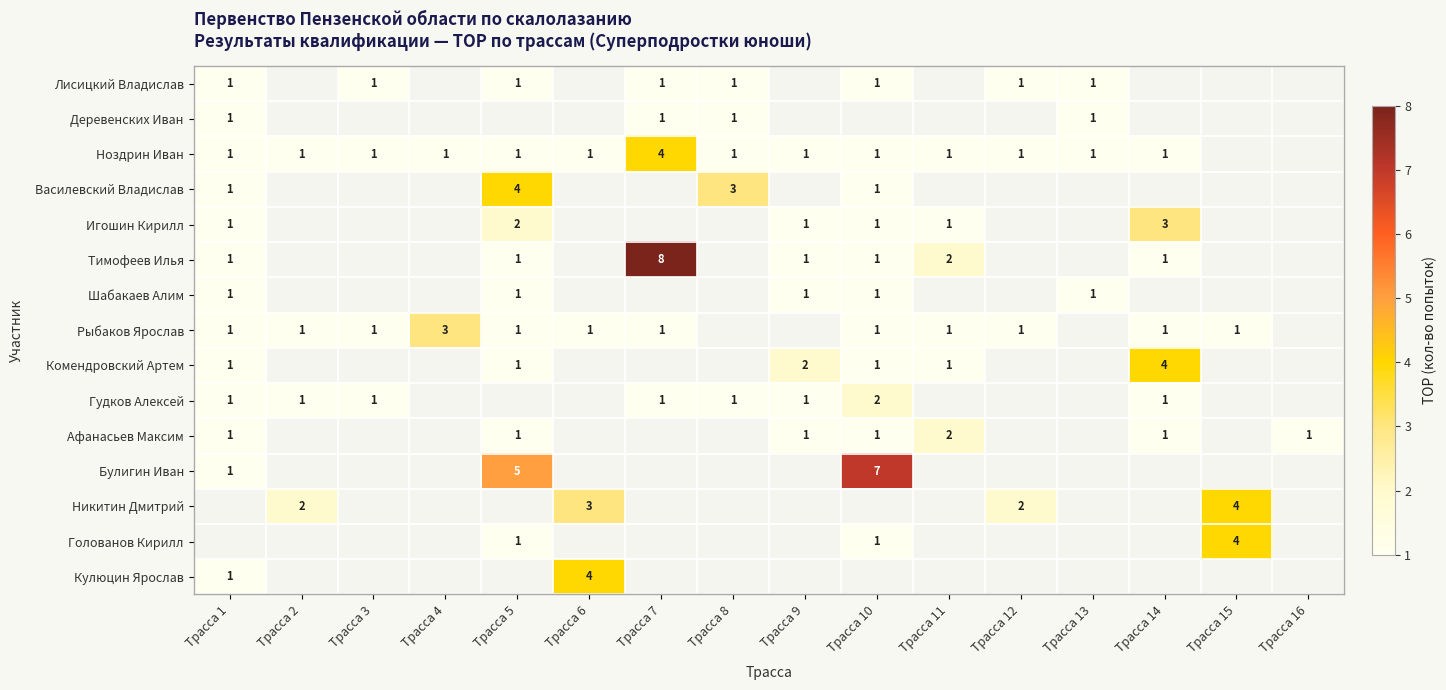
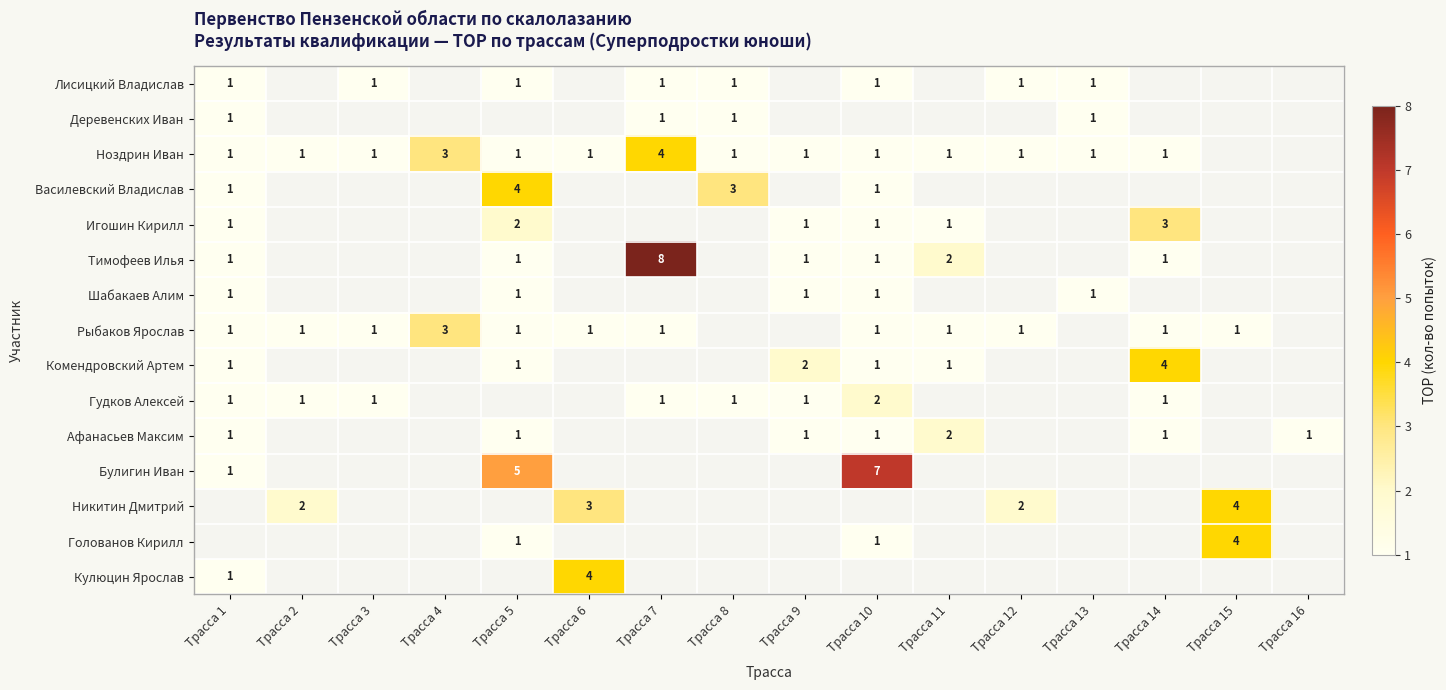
Ноздрин Иван, Трасса 4: 1 -> 3
